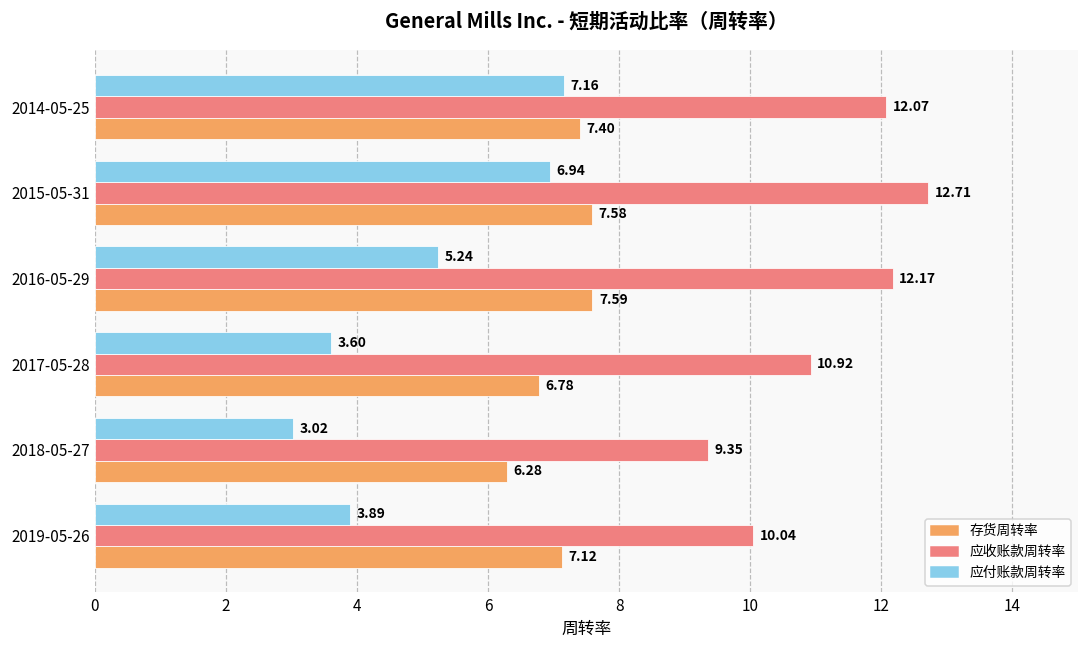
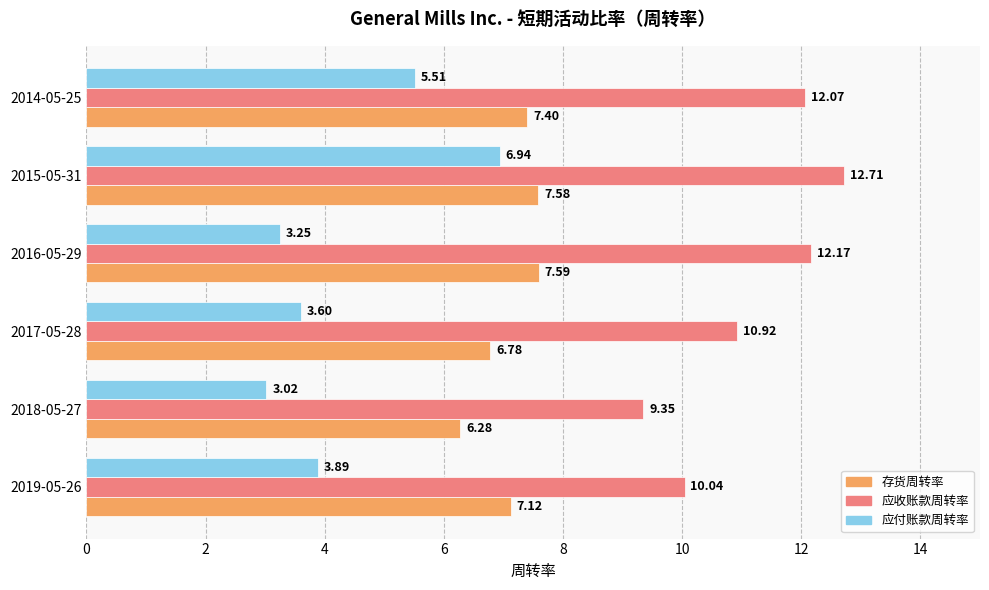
应付账款周转率, 2014-05-25: 7.16 -> 5.51
应付账款周转率, 2016-05-29: 5.24 -> 3.25
